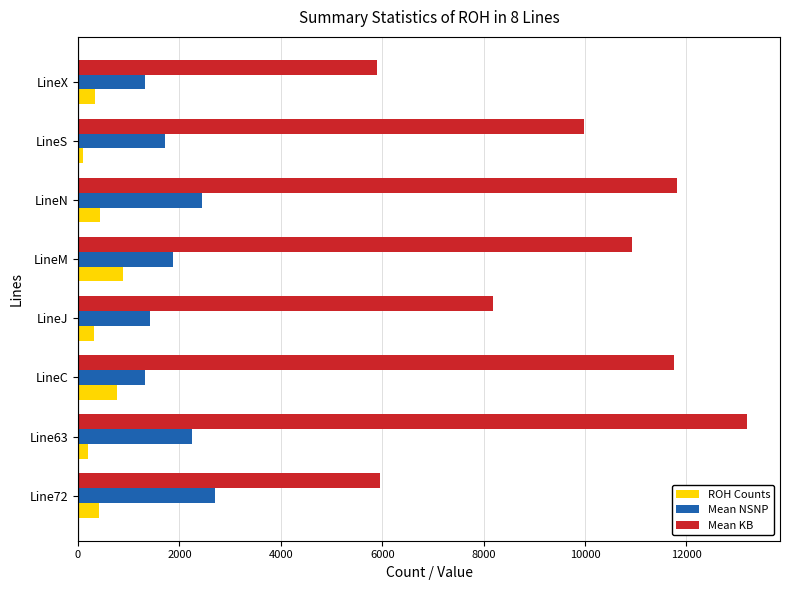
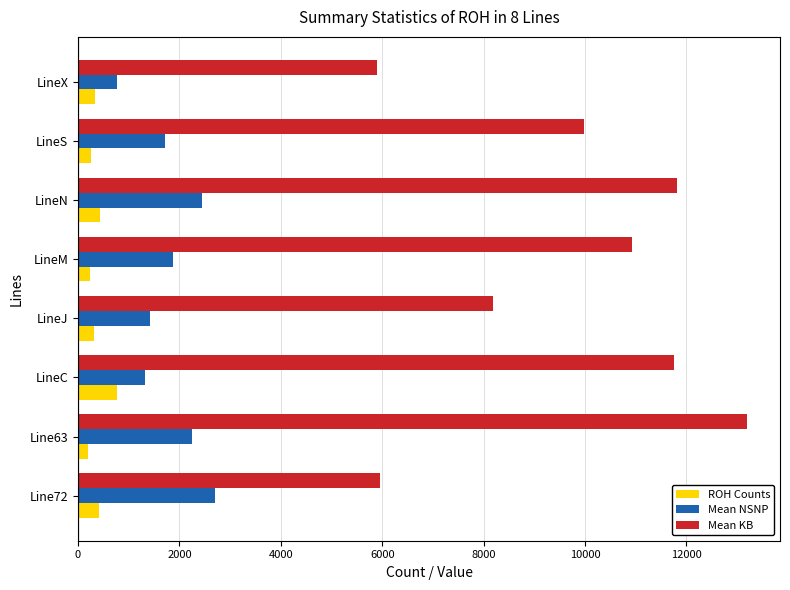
Mean NSNP, LineX: 1300 -> 800
ROH Counts, LineS: 100 -> 300
ROH Counts, LineM: 900 -> 200
